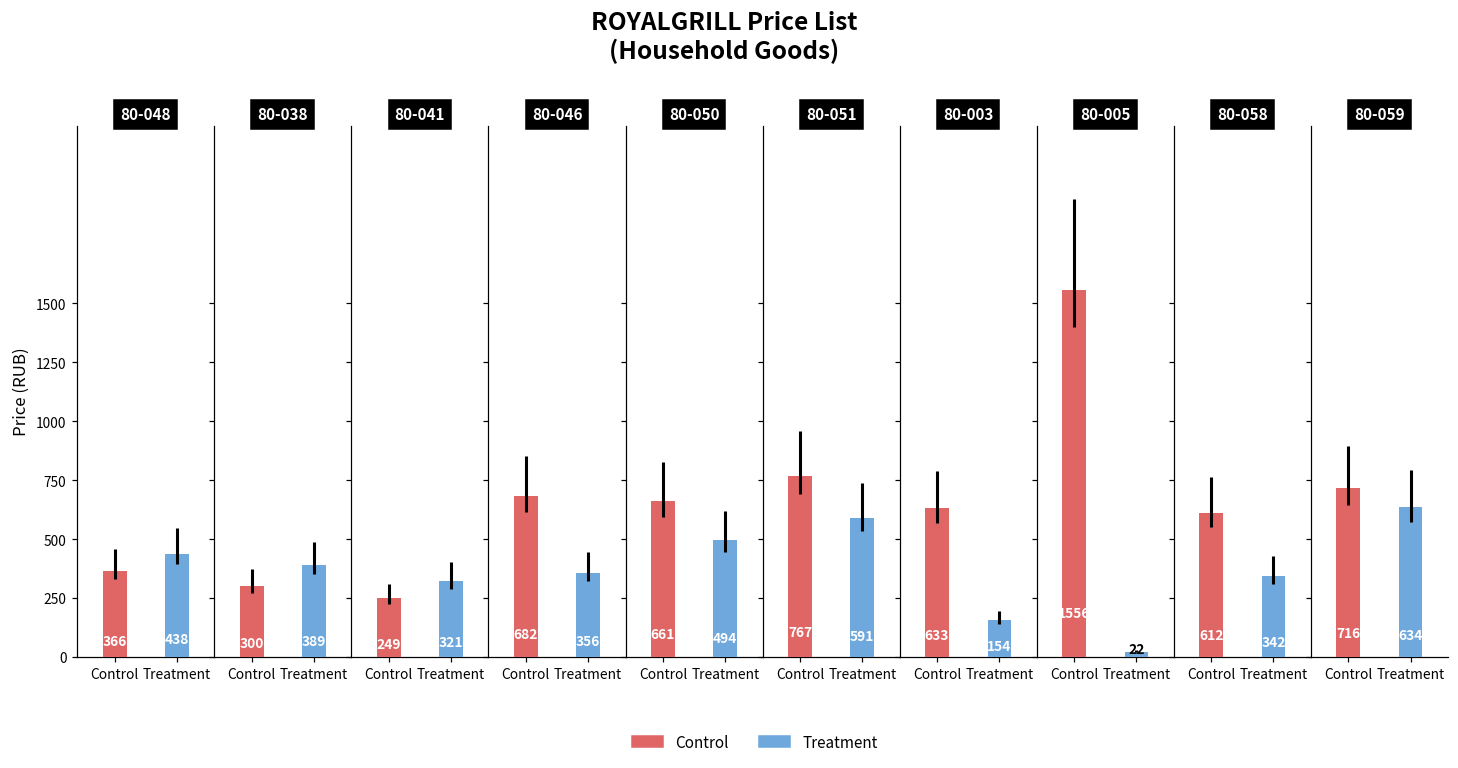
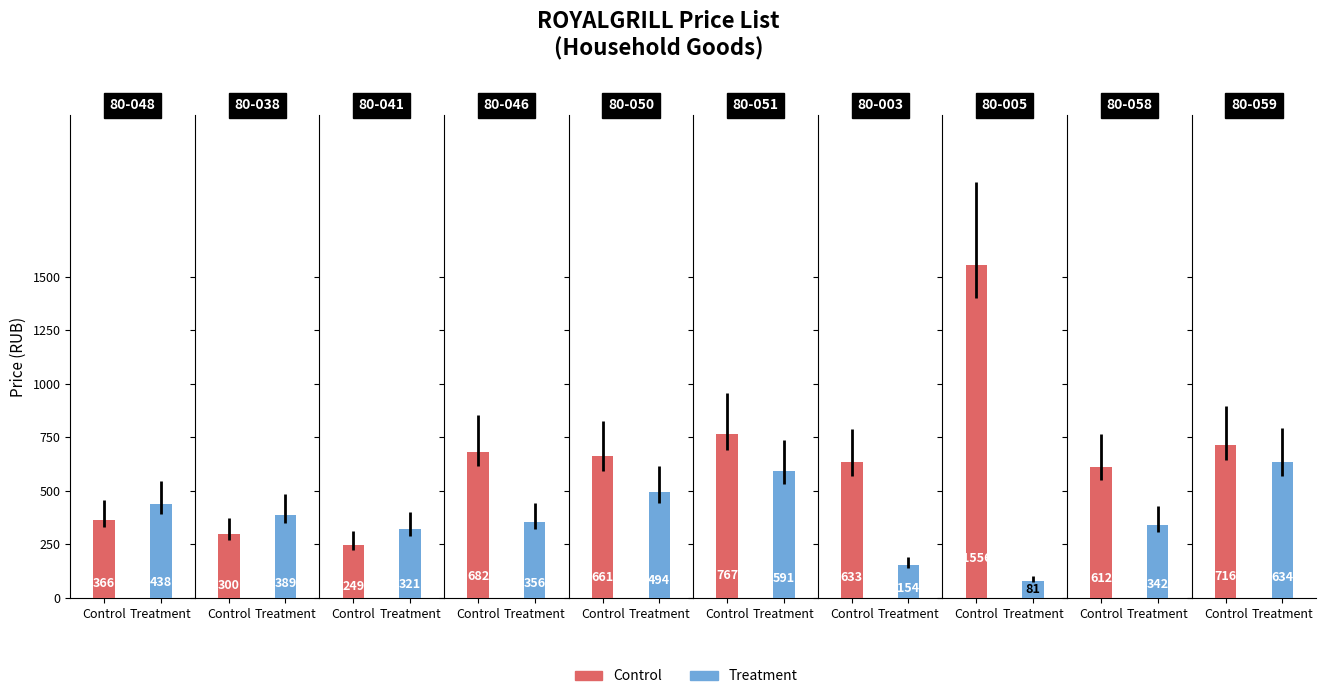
80-005, Treatment: 22 -> 81
